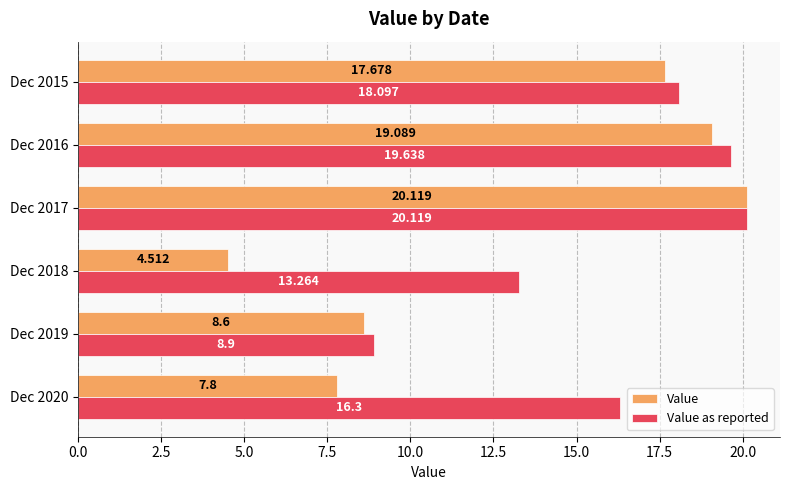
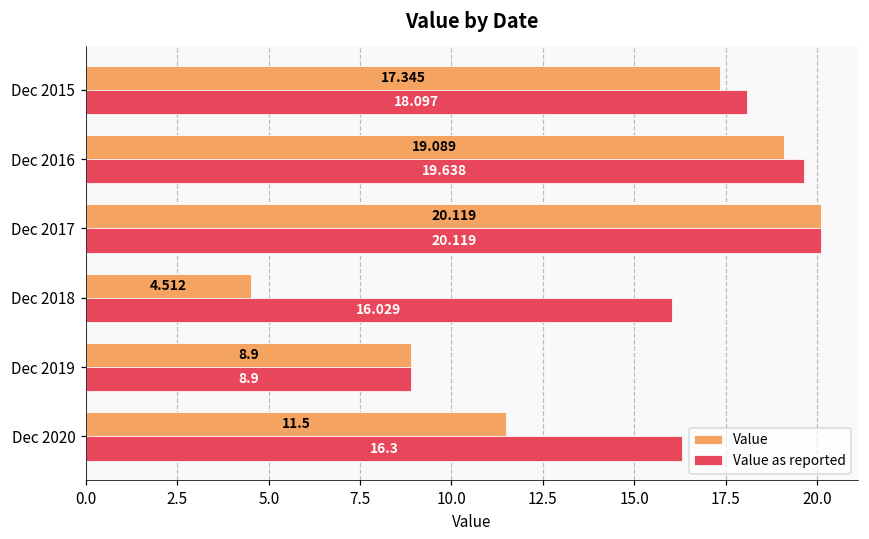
Value, Dec 2015: 17.678 -> 17.345
Value as reported, Dec 2018: 13.264 -> 16.029
Value, Dec 2019: 8.6 -> 8.9
Value, Dec 2020: 7.8 -> 11.5
